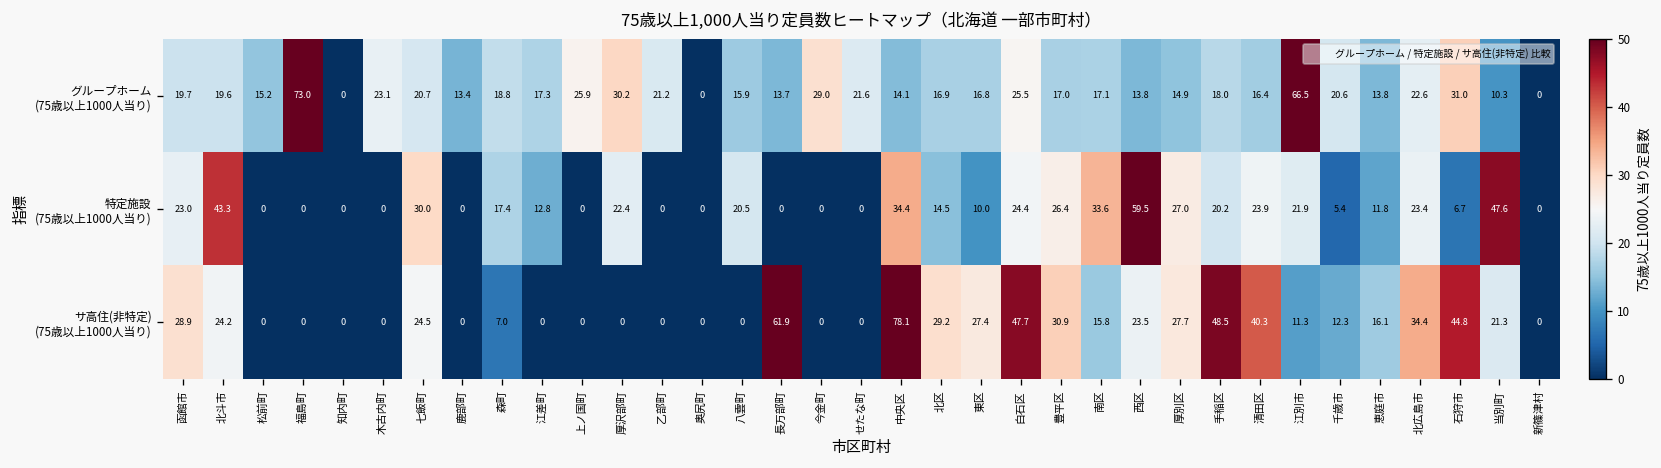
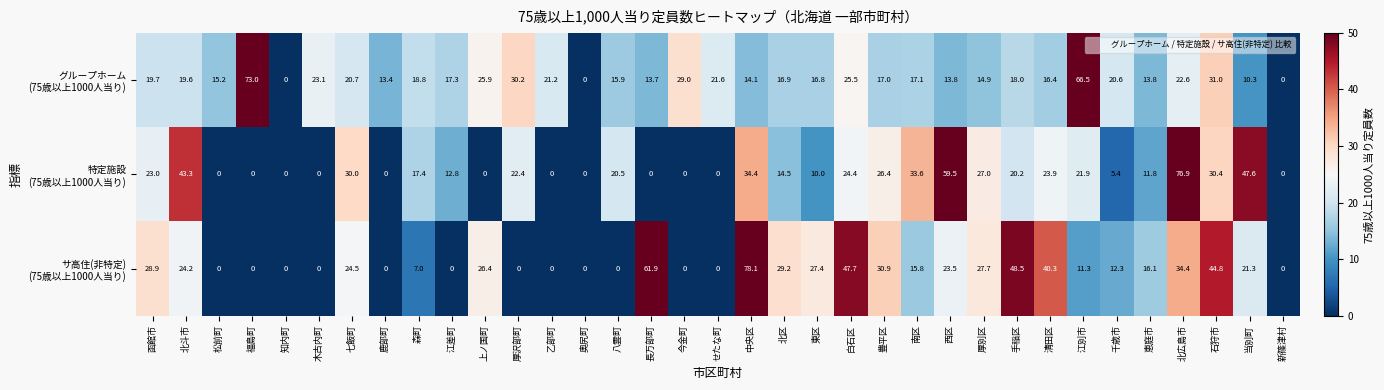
特定施設 (75歳以上1000人当り), 北広島市: 23.4 -> 76.9
特定施設 (75歳以上1000人当り), 石狩市: 6.7 -> 30.4
サ高住(非特定) (75歳以上1000人当り), 上ノ国町: 0 -> 26.4
